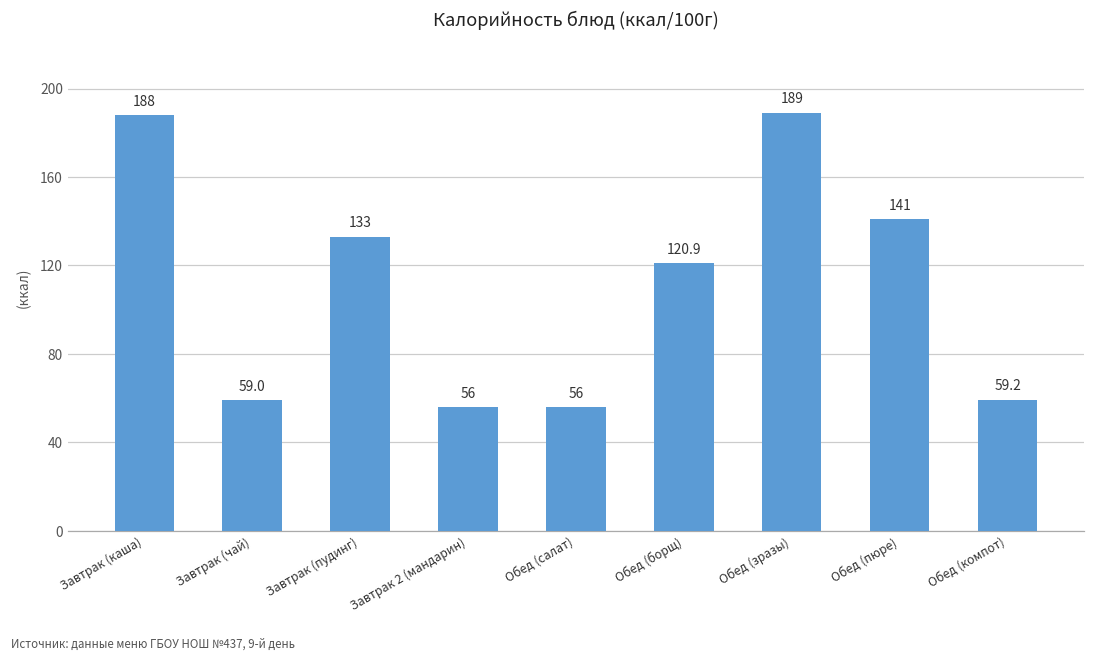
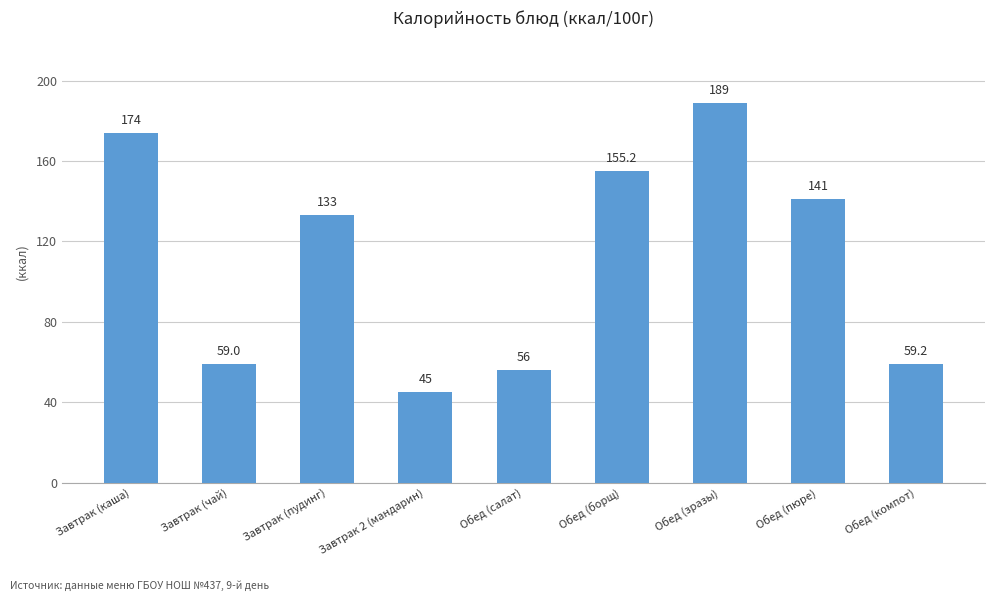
Завтрак (каша): 188 -> 174
Завтрак 2 (мандарин): 56 -> 45
Обед (борщ): 120.9 -> 155.2
